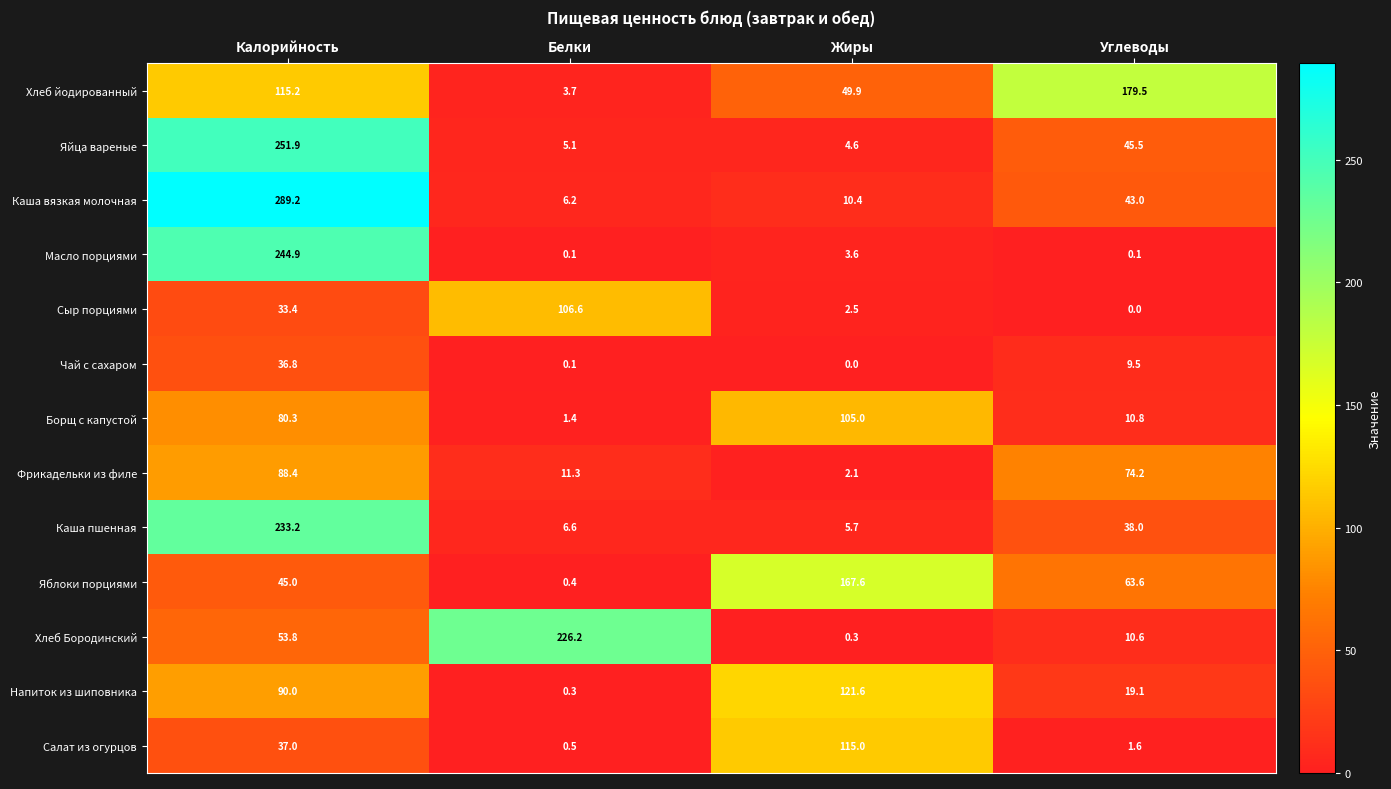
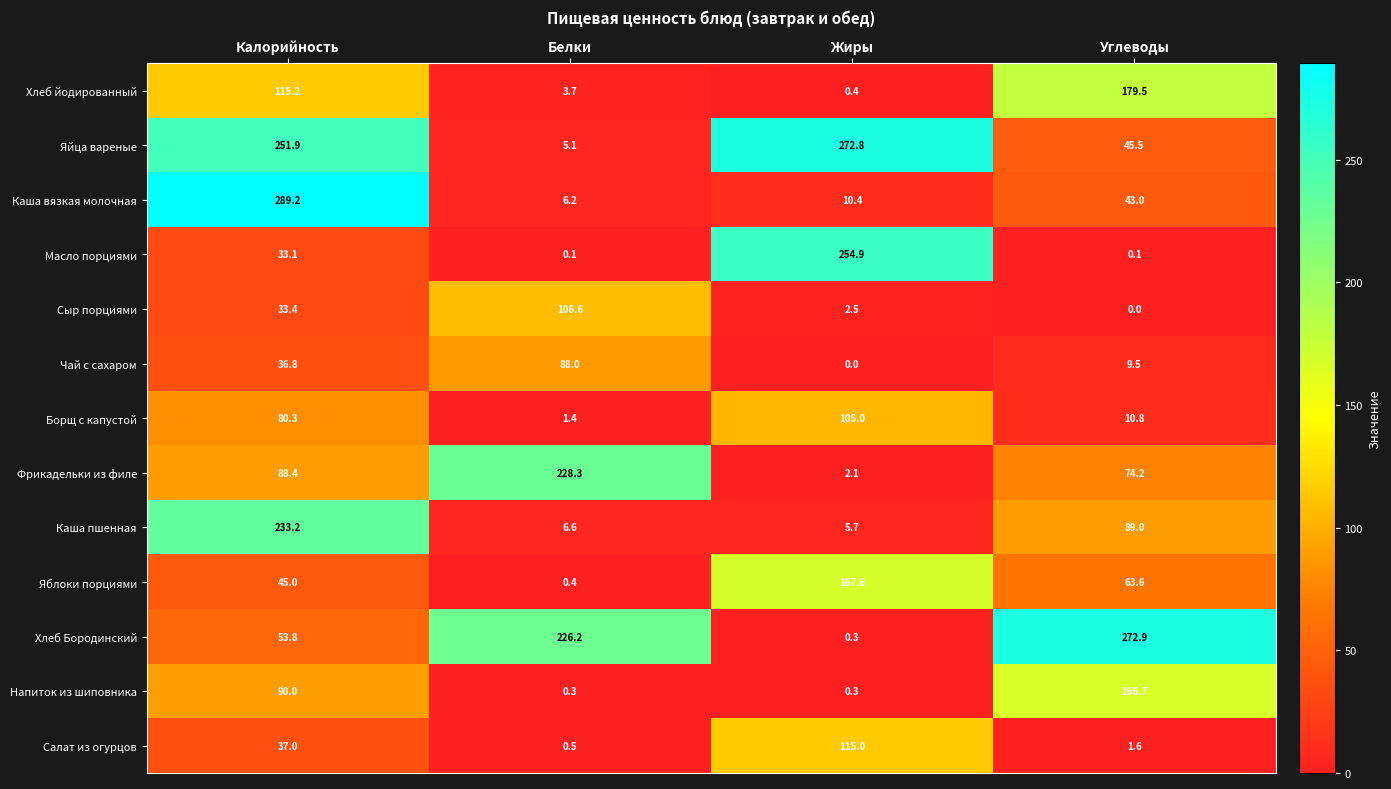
Хлеб йодированный, Жиры: 49.9 -> 0.4
Яйца вареные, Жиры: 4.6 -> 272.8
Масло порциями, Калорийность: 244.9 -> 33.1
Масло порциями, Жиры: 3.6 -> 254.9
Чай с сахаром, Белки: 0.1 -> 88.0
Фрикадельки из филе, Белки: 11.3 -> 228.3
Каша пшенная, Углеводы: 38.0 -> 89.0
Хлеб Бородинский, Углеводы: 10.6 -> 272.9
Напиток из шиповника, Жиры: 121.6 -> 0.3
Напиток из шиповника, Углеводы: 19.1 -> 166.7
